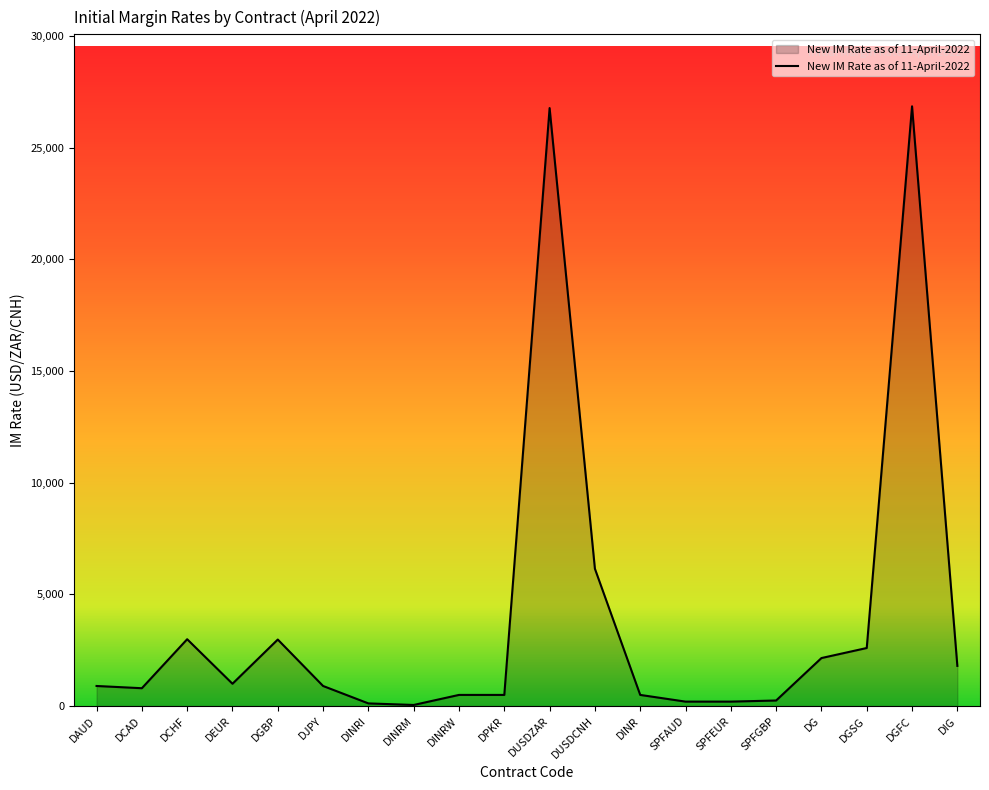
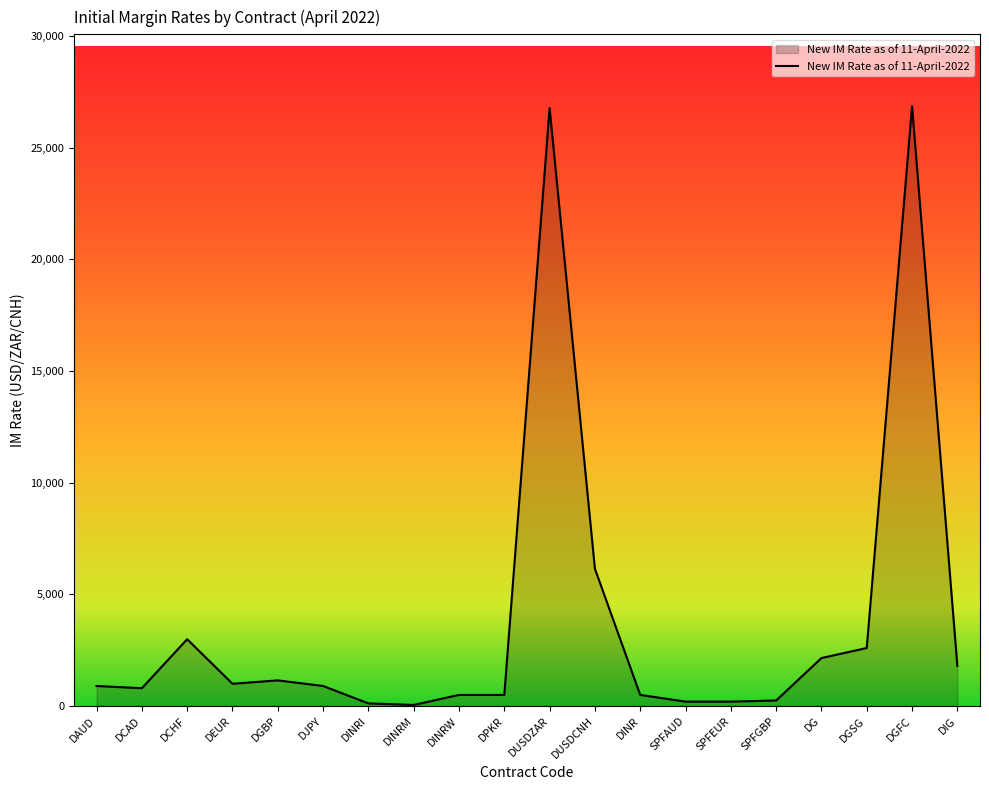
DGBP: 3,000 -> 1,200
